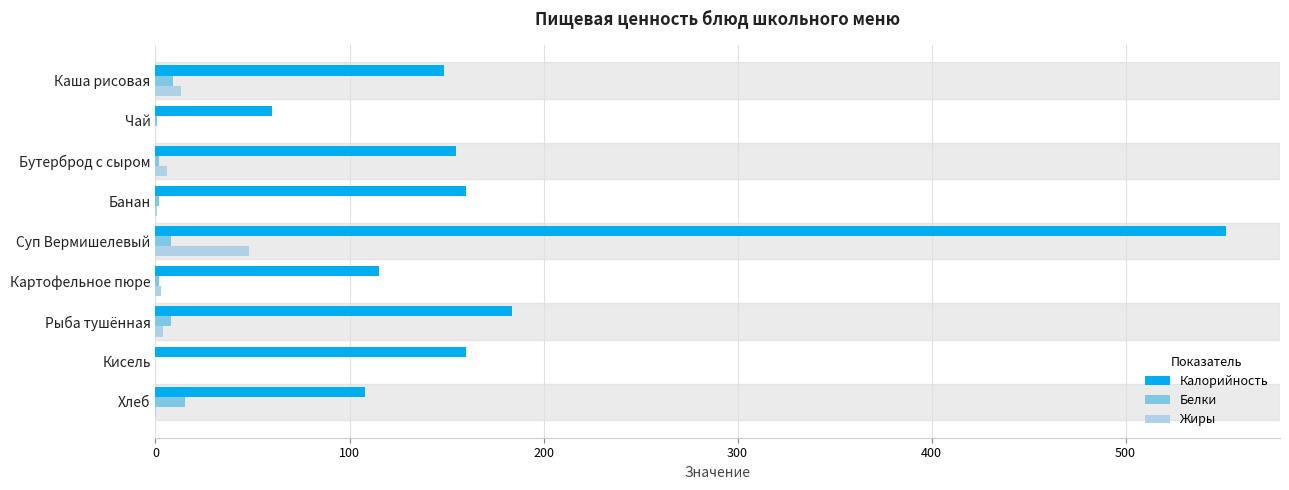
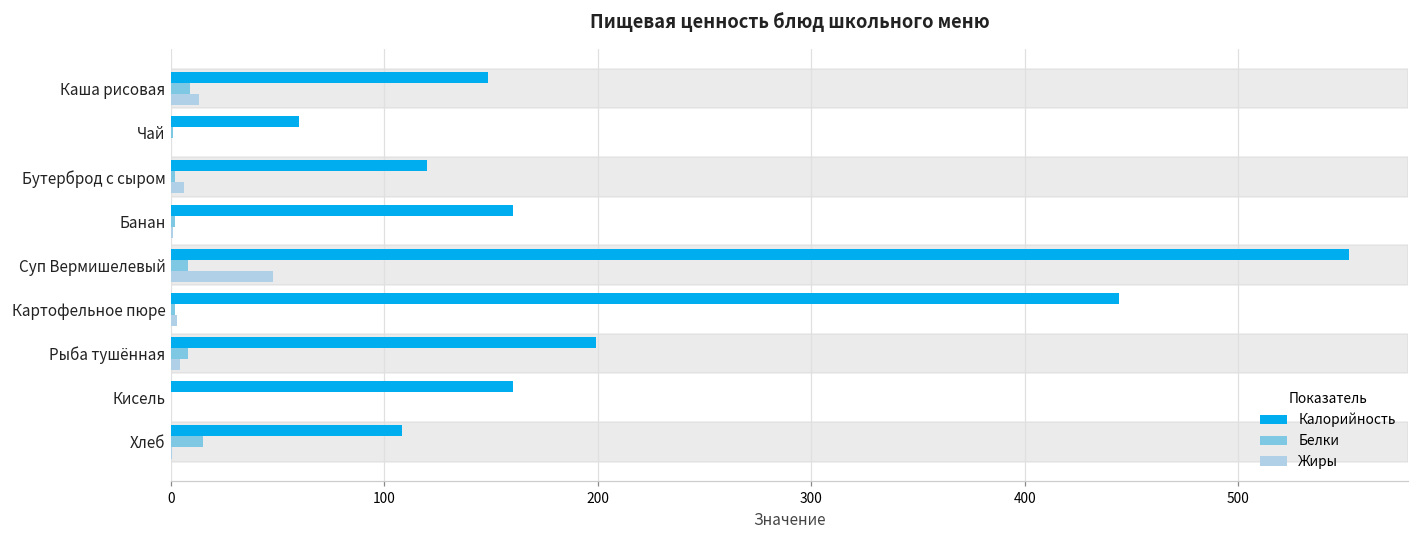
Калорийность, Бутерброд с сыром: 155 -> 120
Калорийность, Картофельное пюре: 115 -> 444
Калорийность, Рыба тушённая: 184 -> 199
